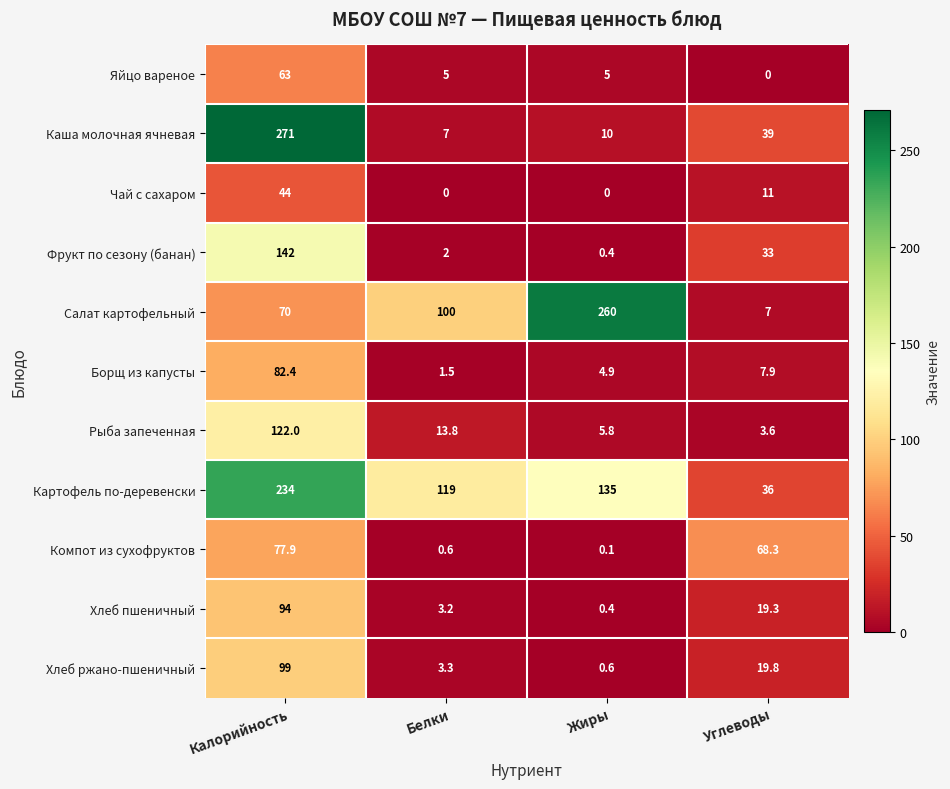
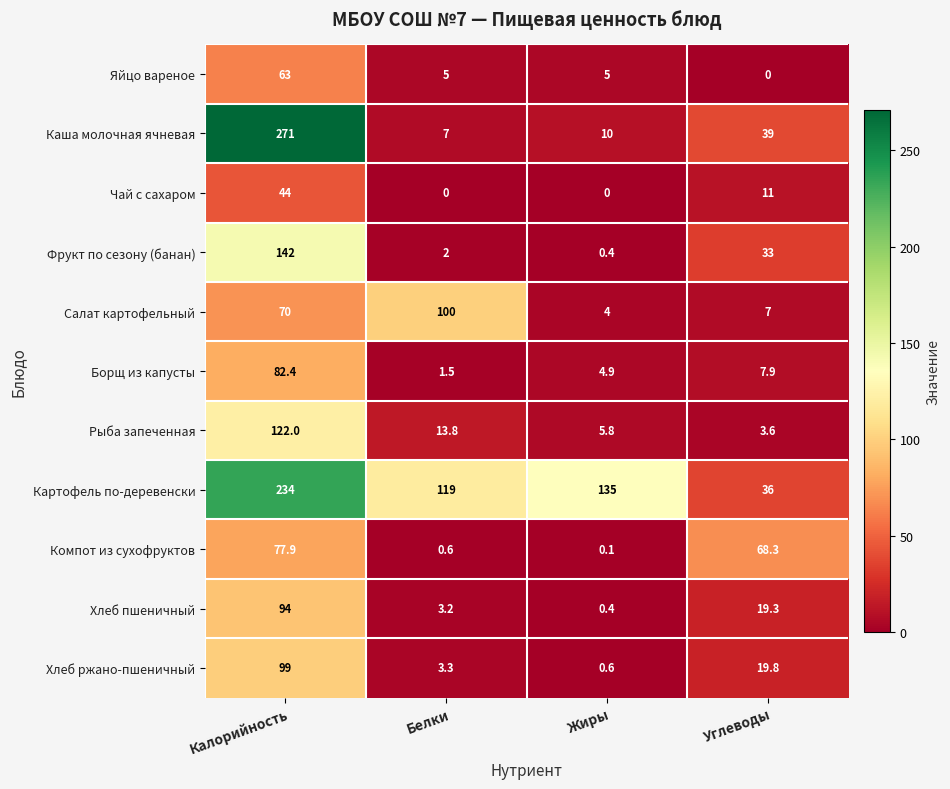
Салат картофельный, Жиры: 260 -> 4
